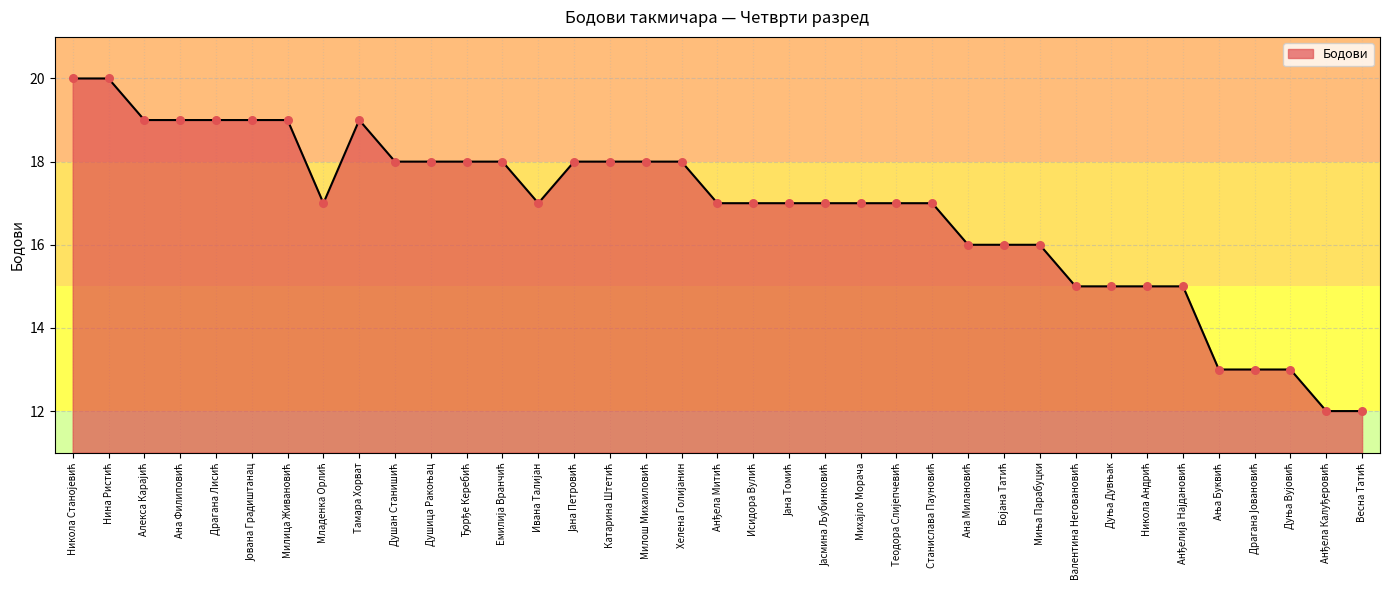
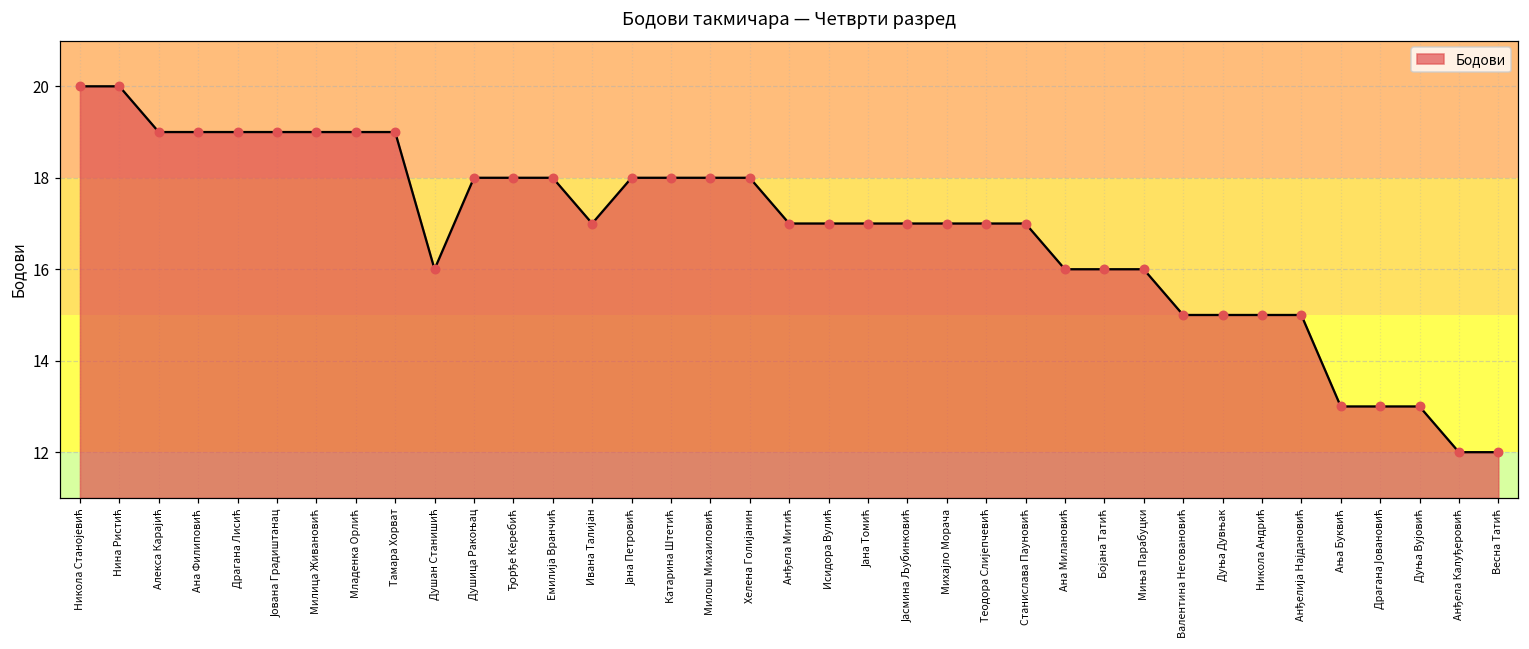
Младенка Орлић: 17 -> 19
Душан Станишић: 18 -> 16
